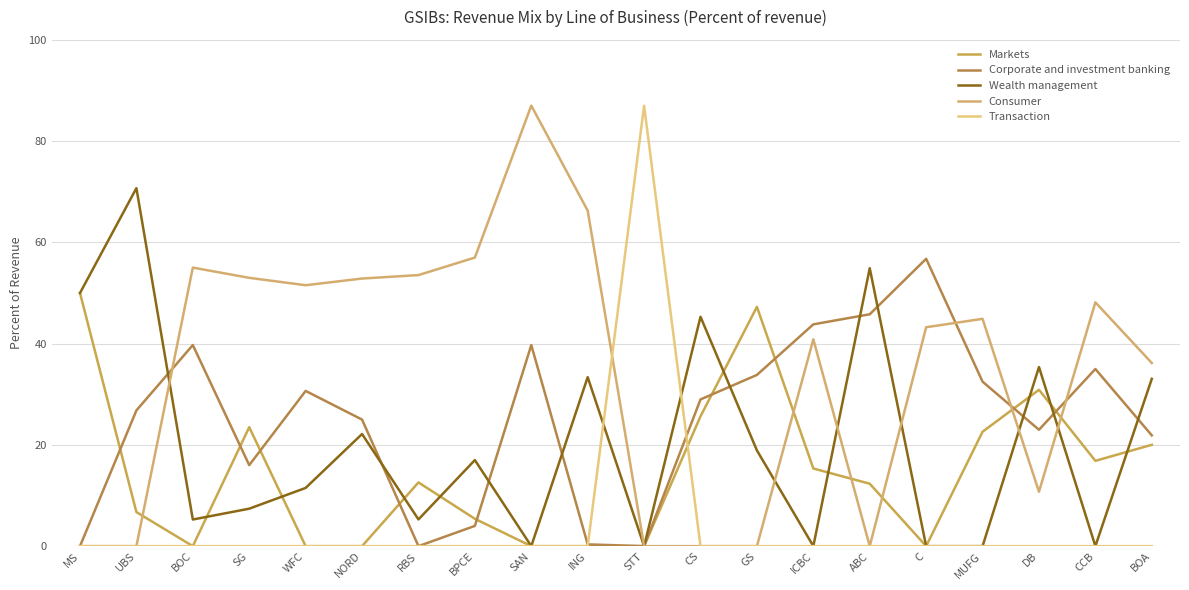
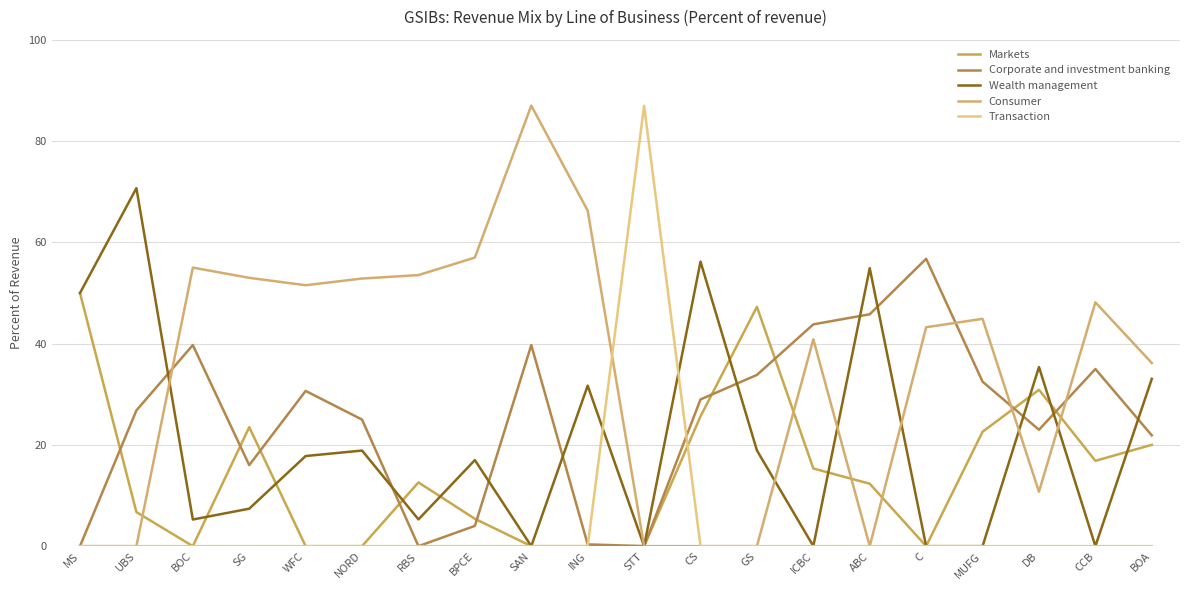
Wealth management, WFC: 12 -> 18
Wealth management, NORD: 22 -> 19
Wealth management, ING: 33 -> 32
Wealth management, CS: 45 -> 56
